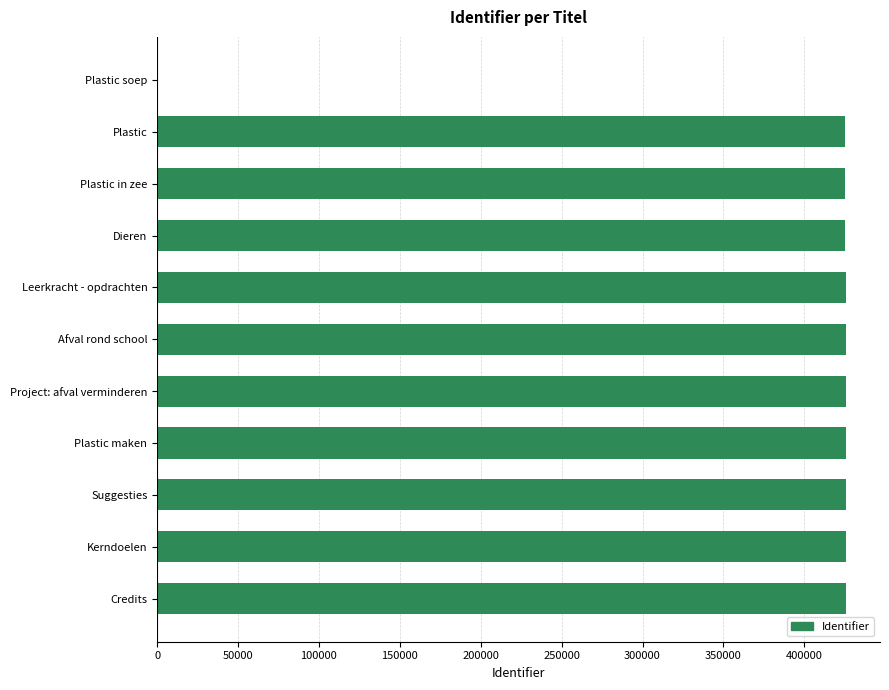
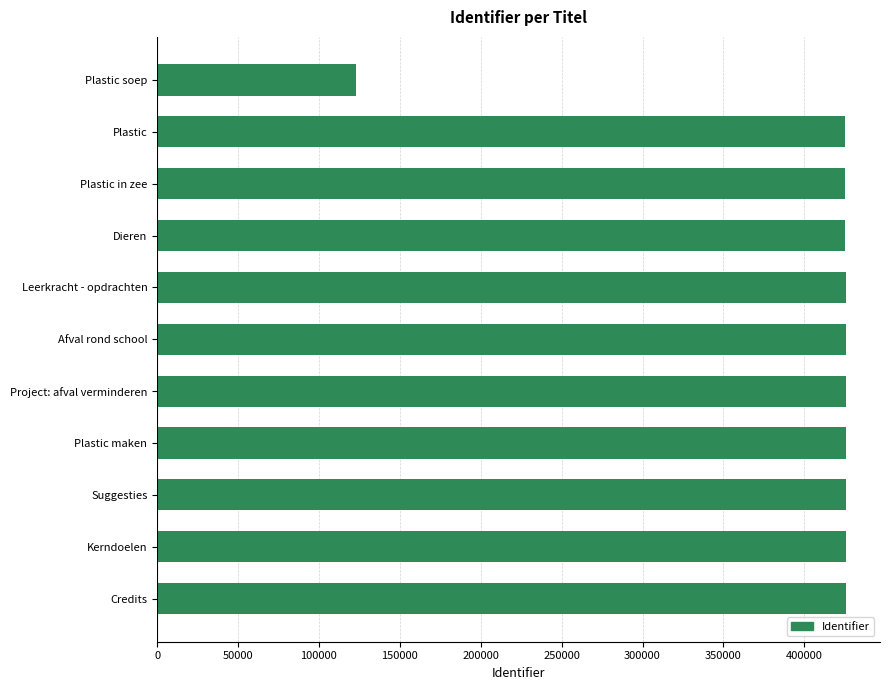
Plastic soep: 0 -> 123000
